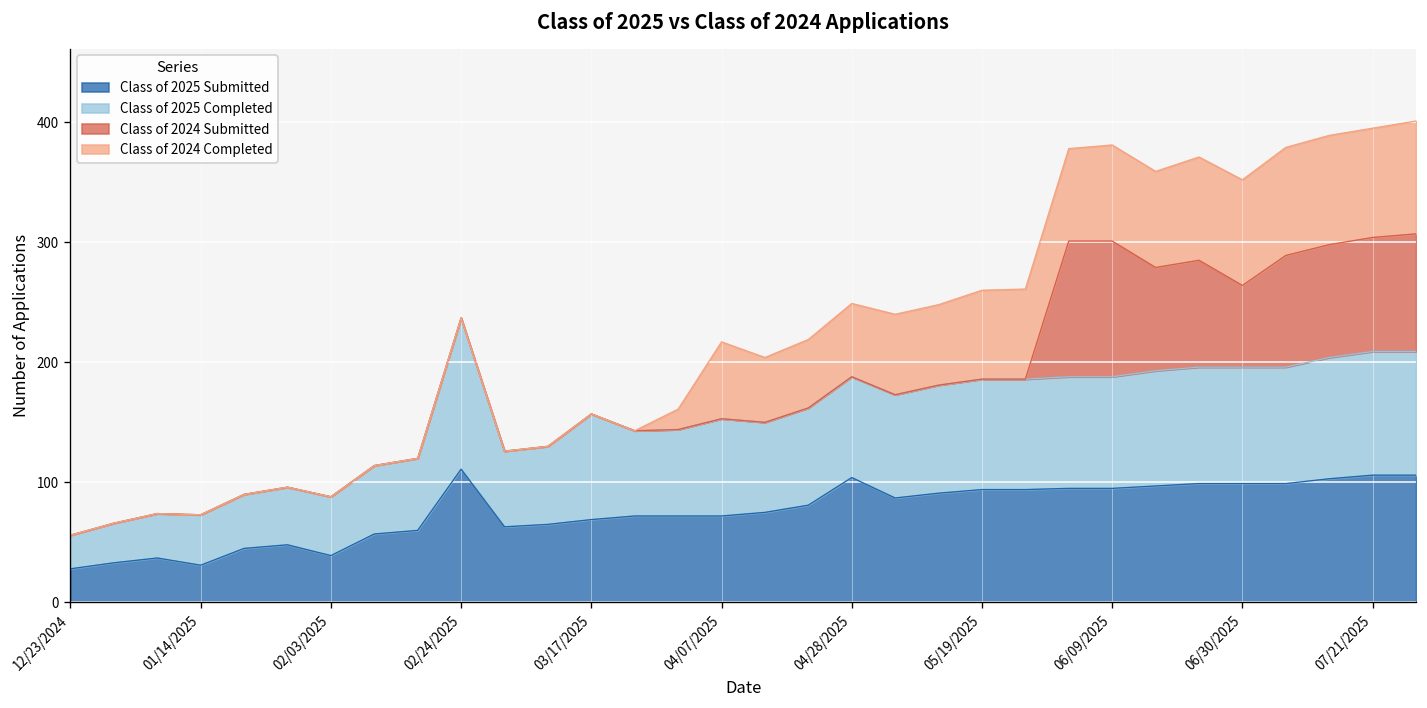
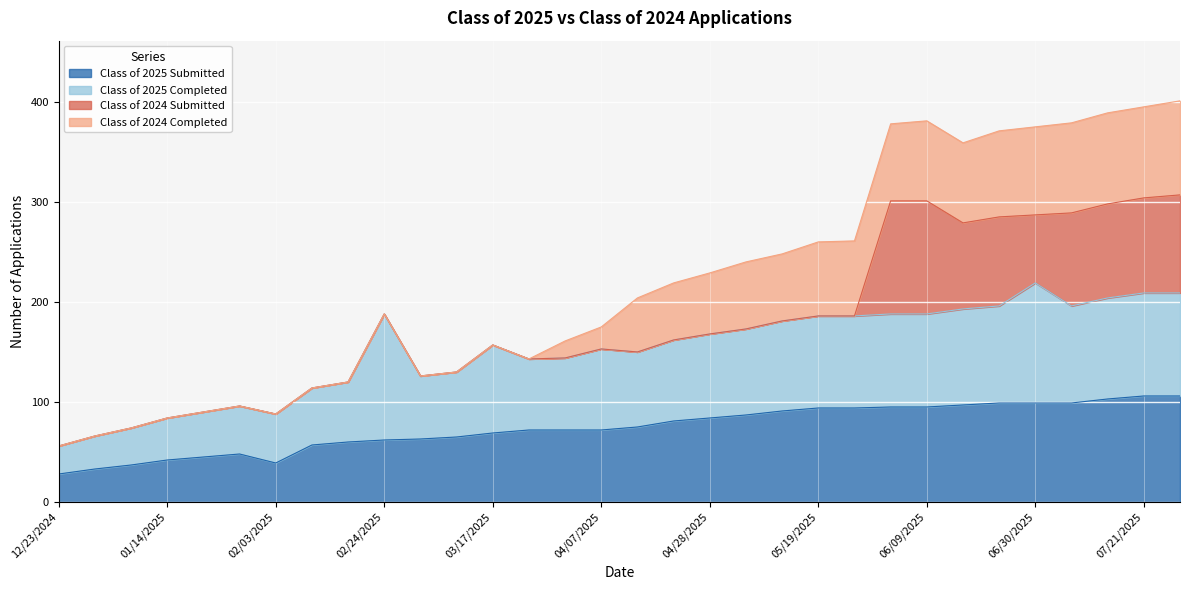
Class of 2025 Submitted, 01/14/2025: 31 -> 42
Class of 2025 Submitted, 02/24/2025: 111 -> 62
Class of 2024 Completed, 04/07/2025: 64 -> 22
Class of 2025 Submitted, 04/28/2025: 104 -> 84
Class of 2025 Completed, 06/30/2025: 97 -> 120
